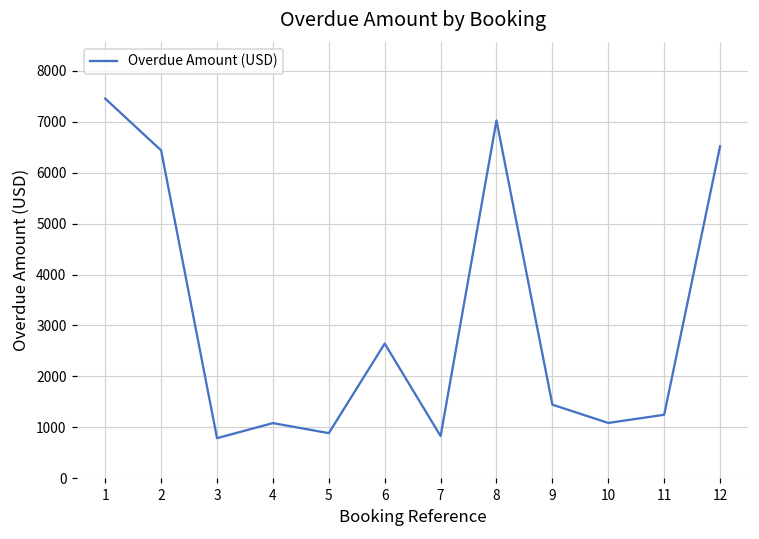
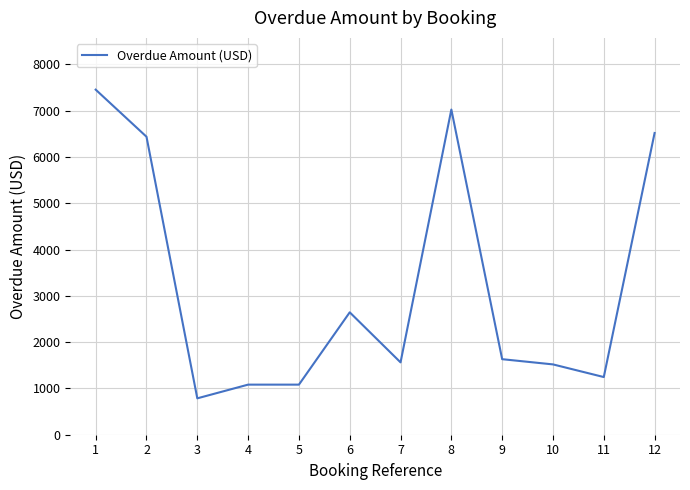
5: 900 -> 1100
7: 800 -> 1600
9: 1400 -> 1600
10: 1100 -> 1500
